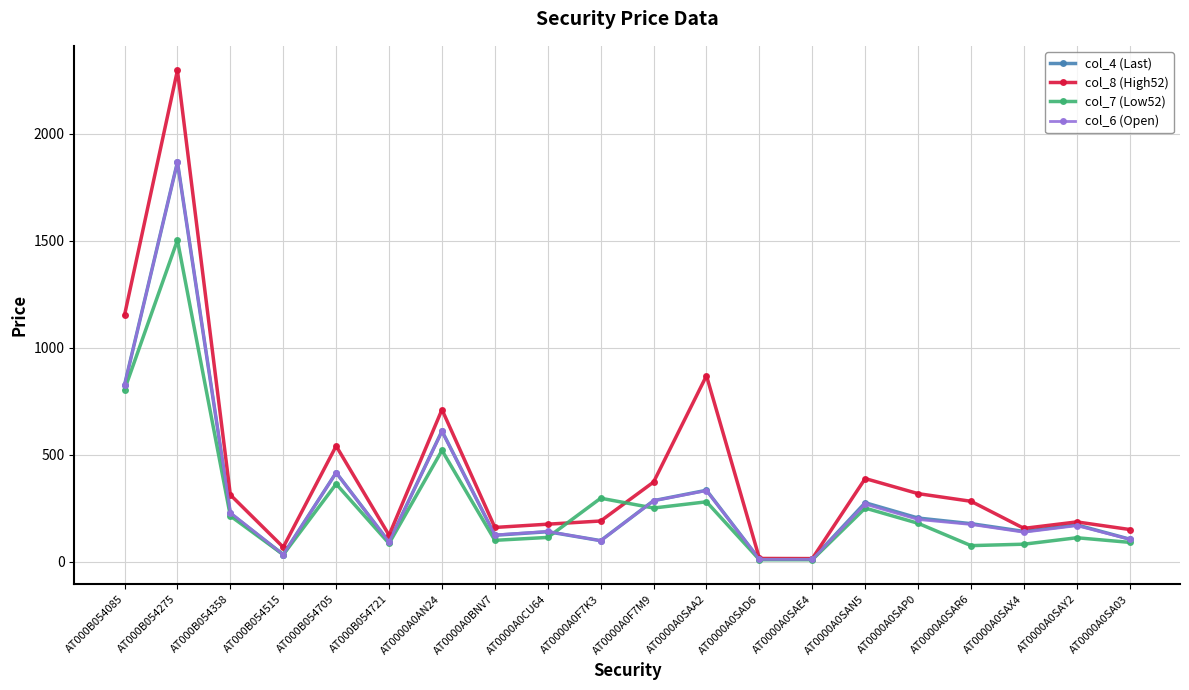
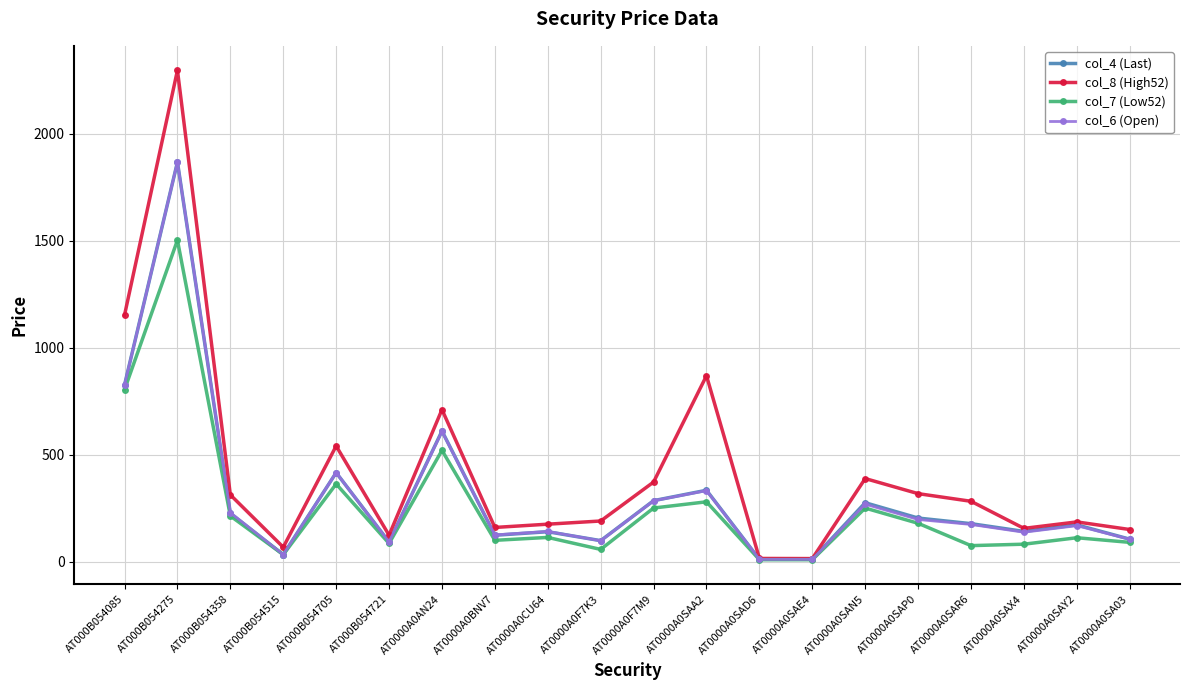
col_7 (Low52), AT0000A0F7K3: 300 -> 60
